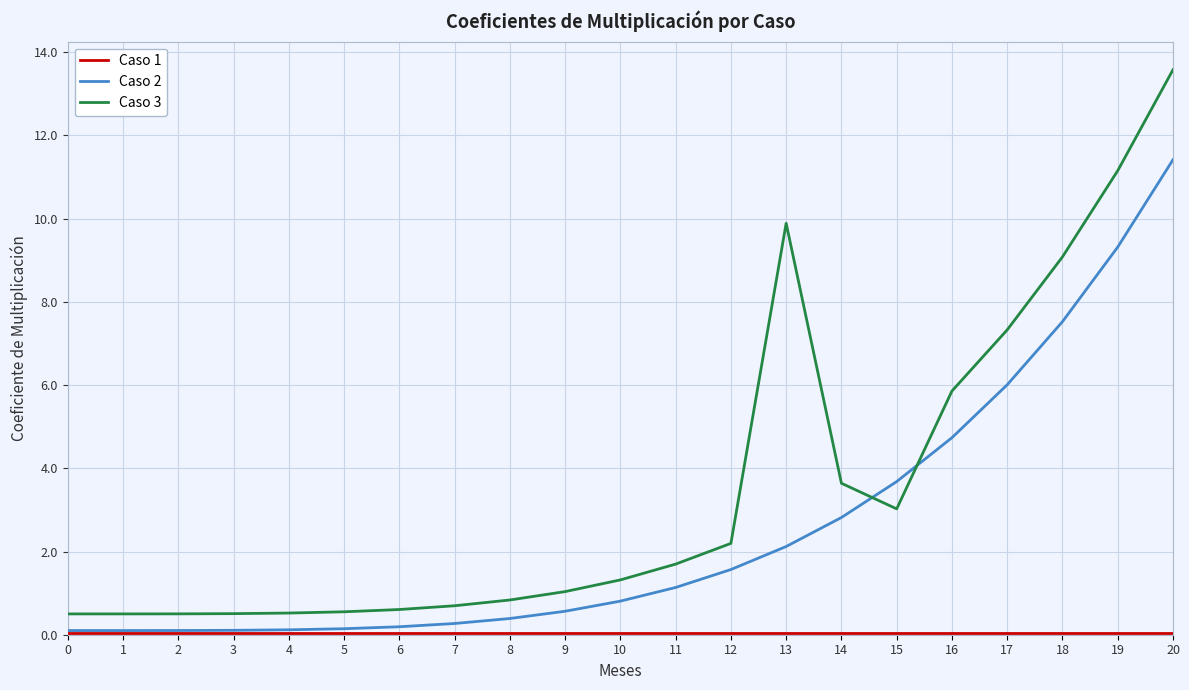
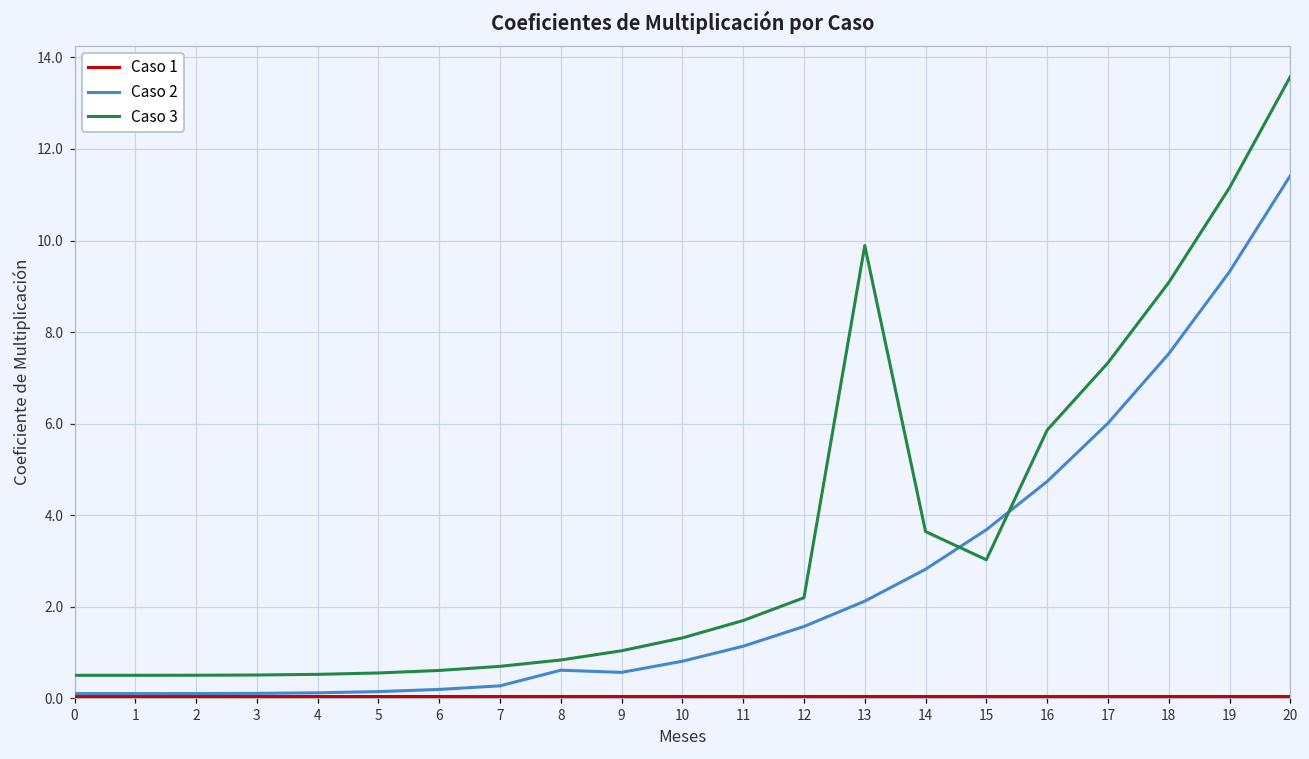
Caso 2, 8: 0.4 -> 0.6
